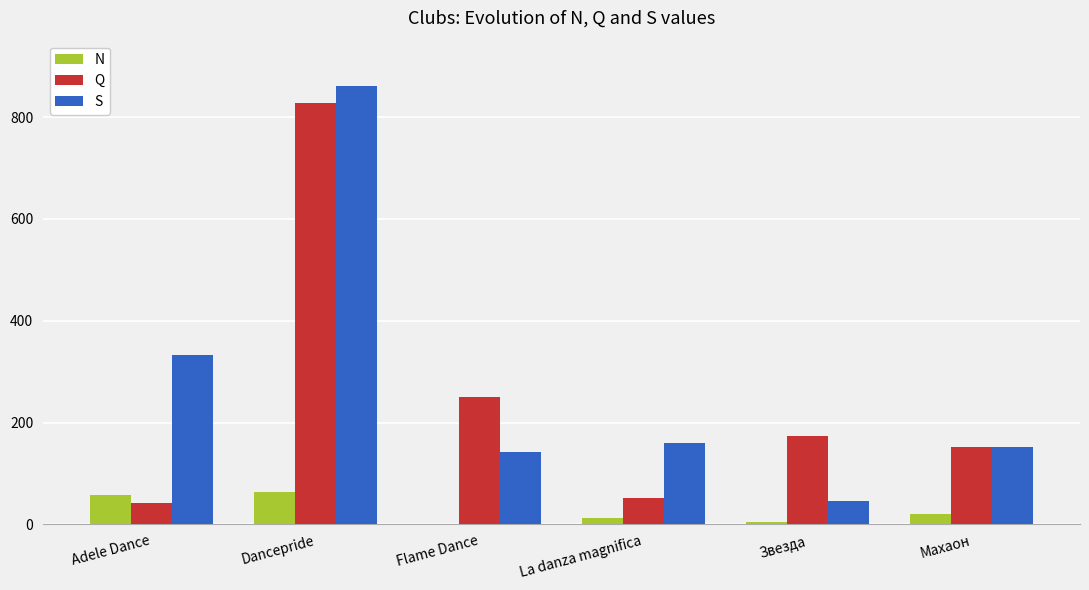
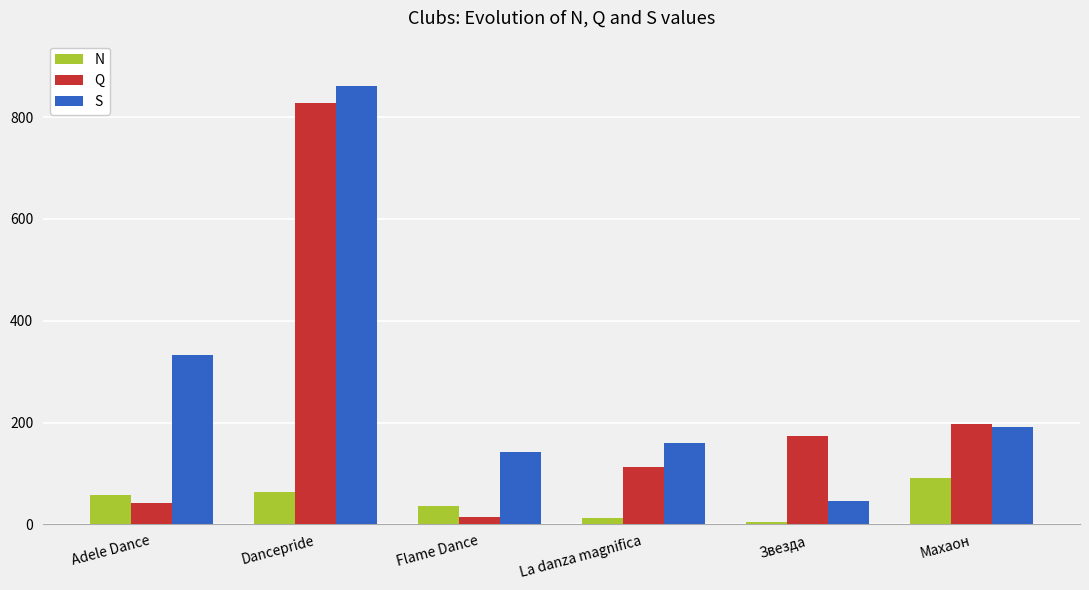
N, Flame Dance: 0 -> 40
Q, Flame Dance: 250 -> 10
Q, La danza magnifica: 50 -> 110
N, Махаон: 20 -> 90
Q, Махаон: 150 -> 200
S, Махаон: 150 -> 190
